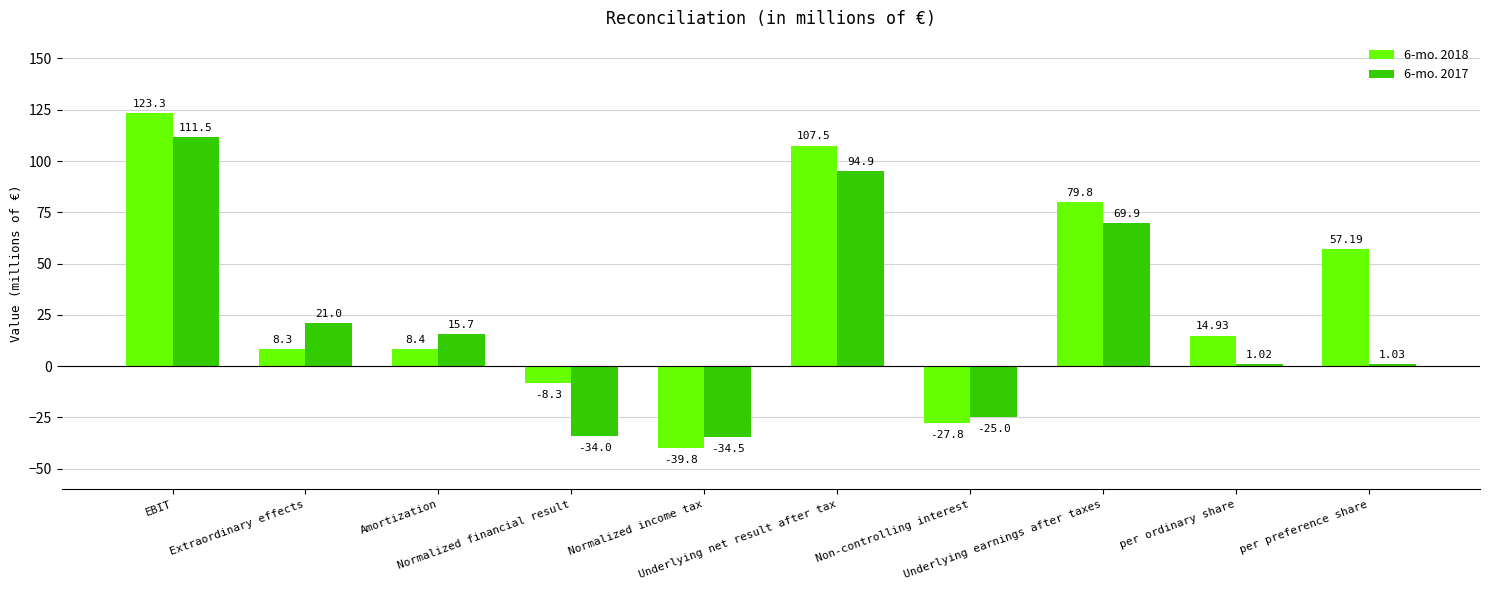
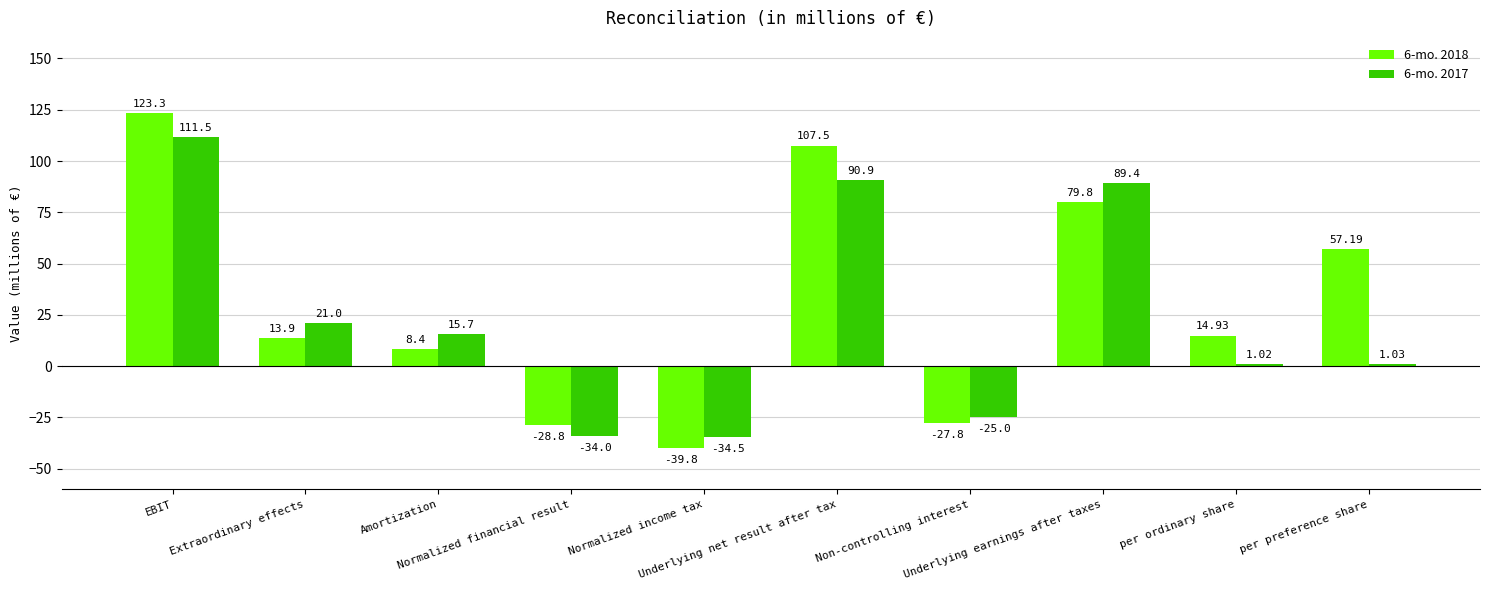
6-mo. 2018, Extraordinary effects: 8.3 -> 13.9
6-mo. 2018, Normalized financial result: -8.3 -> -28.8
6-mo. 2017, Underlying net result after tax: 94.9 -> 90.9
6-mo. 2017, Underlying earnings after taxes: 69.9 -> 89.4
